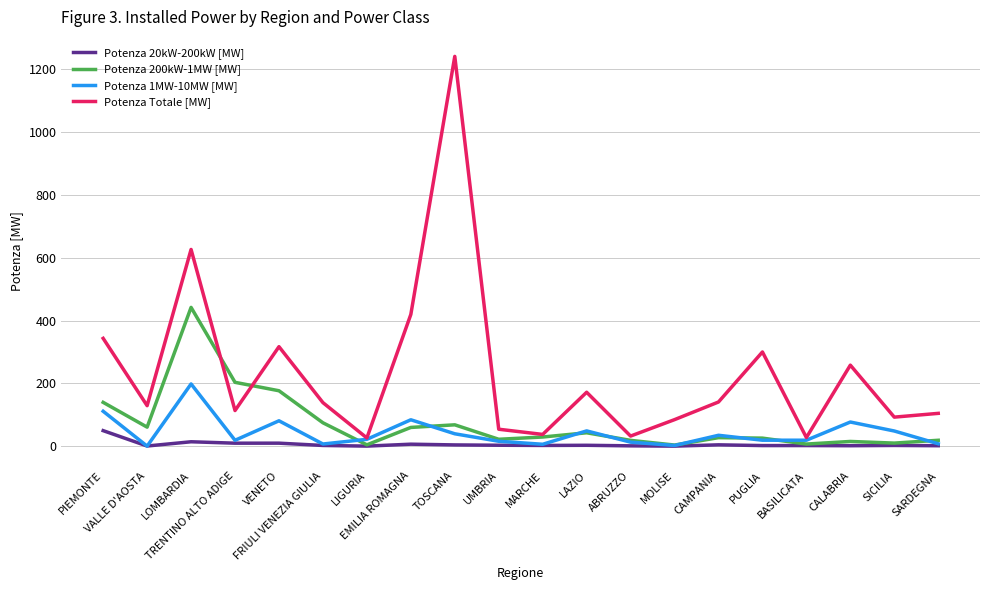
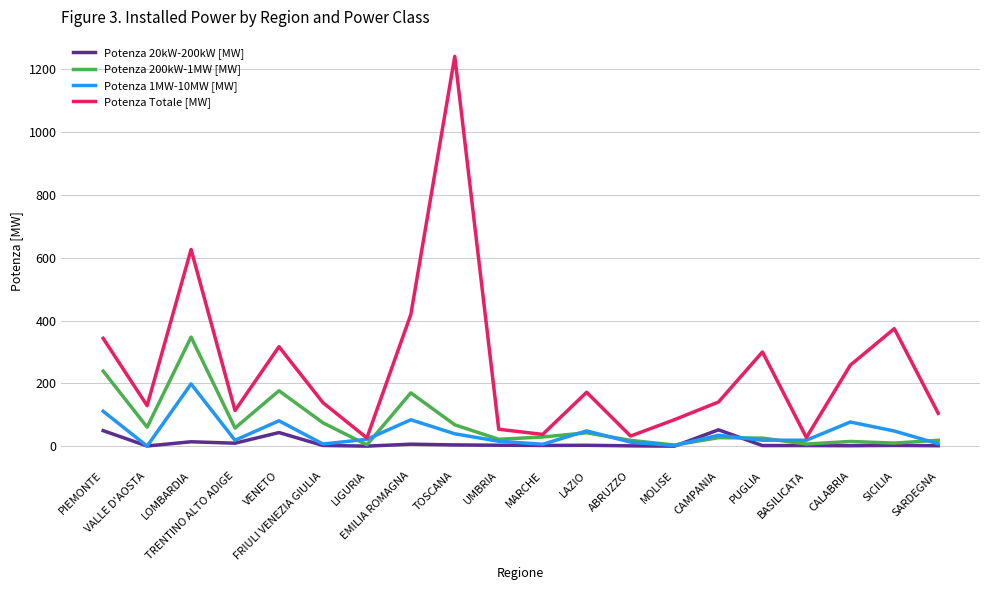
Potenza 200kW-1MW [MW], PIEMONTE: 140 -> 240
Potenza 200kW-1MW [MW], LOMBARDIA: 440 -> 350
Potenza 200kW-1MW [MW], TRENTINO ALTO ADIGE: 200 -> 60
Potenza 20kW-200kW [MW], VENETO: 10 -> 40
Potenza 200kW-1MW [MW], EMILIA ROMAGNA: 60 -> 170
Potenza 20kW-200kW [MW], CAMPANIA: 0 -> 50
Potenza Totale [MW], SICILIA: 90 -> 370
